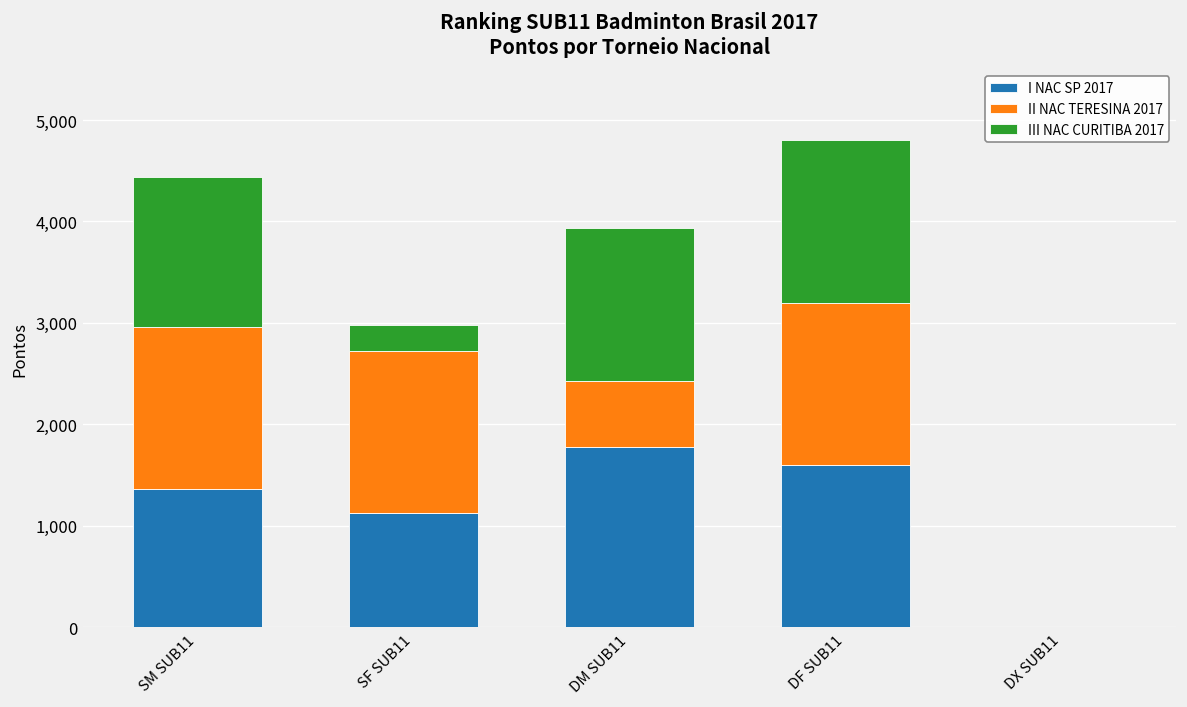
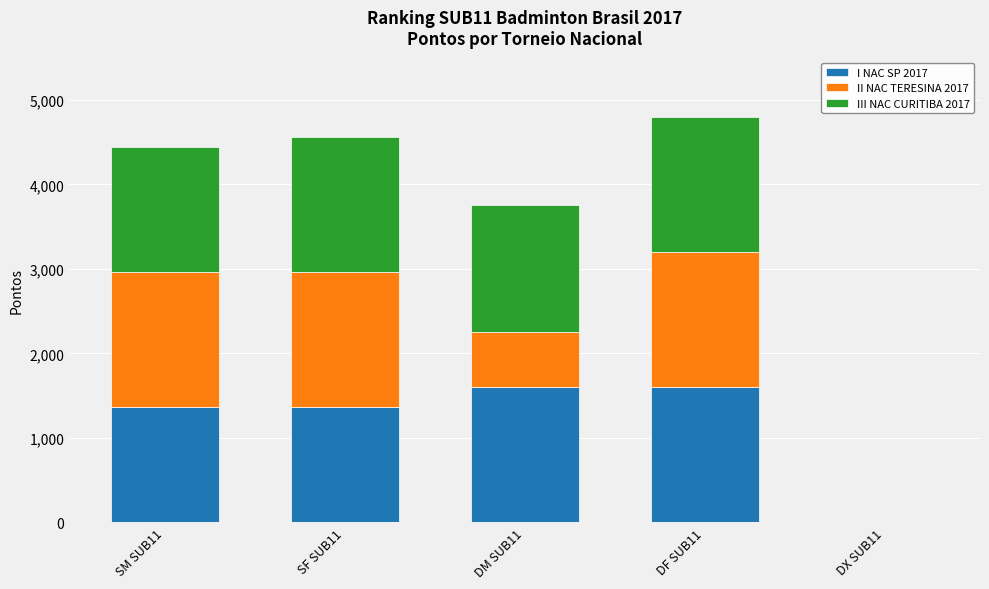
I NAC SP 2017, SF SUB11: 1,100 -> 1,400
III NAC CURITIBA 2017, SF SUB11: 300 -> 1,600
I NAC SP 2017, DM SUB11: 1,800 -> 1,600
